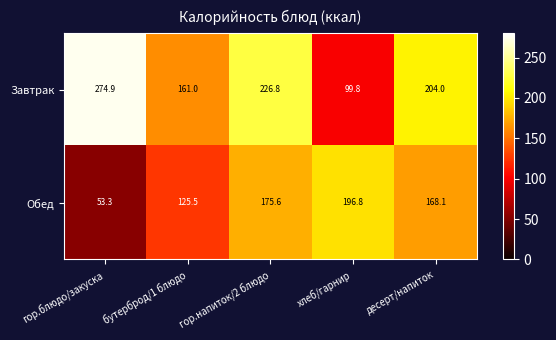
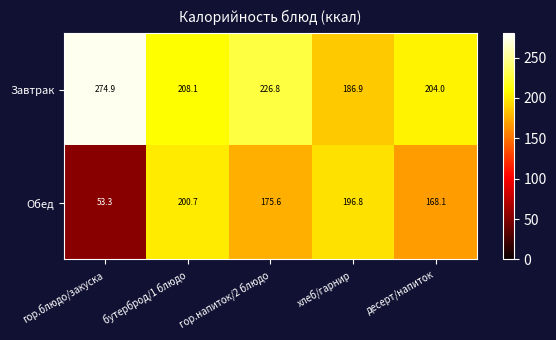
Завтрак, бутерброд/1 блюдо: 161.0 -> 208.1
Завтрак, хлеб/гарнир: 99.8 -> 186.9
Обед, бутерброд/1 блюдо: 125.5 -> 200.7
